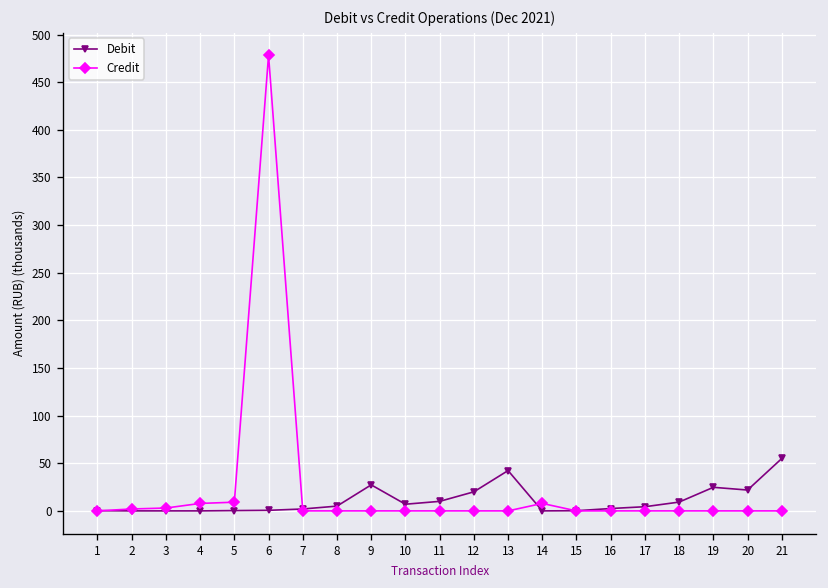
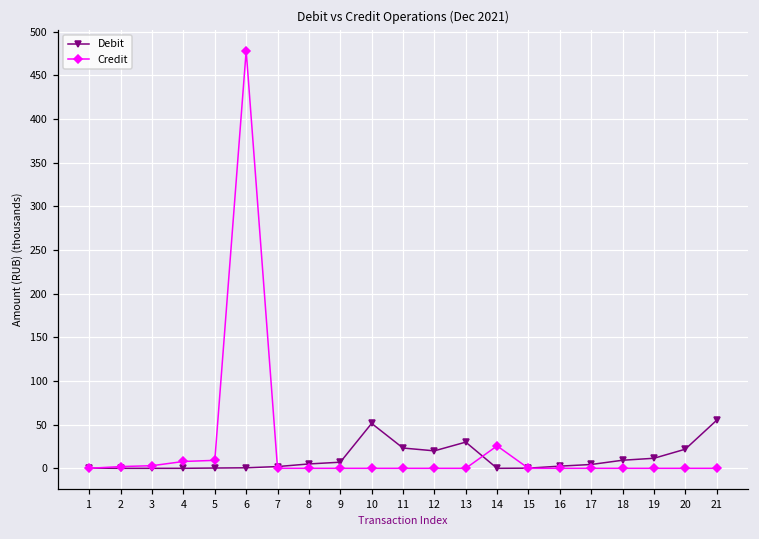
Debit, 9: 30 -> 10
Debit, 10: 10 -> 50
Debit, 11: 10 -> 20
Debit, 13: 40 -> 30
Credit, 14: 10 -> 30
Debit, 19: 20 -> 10
